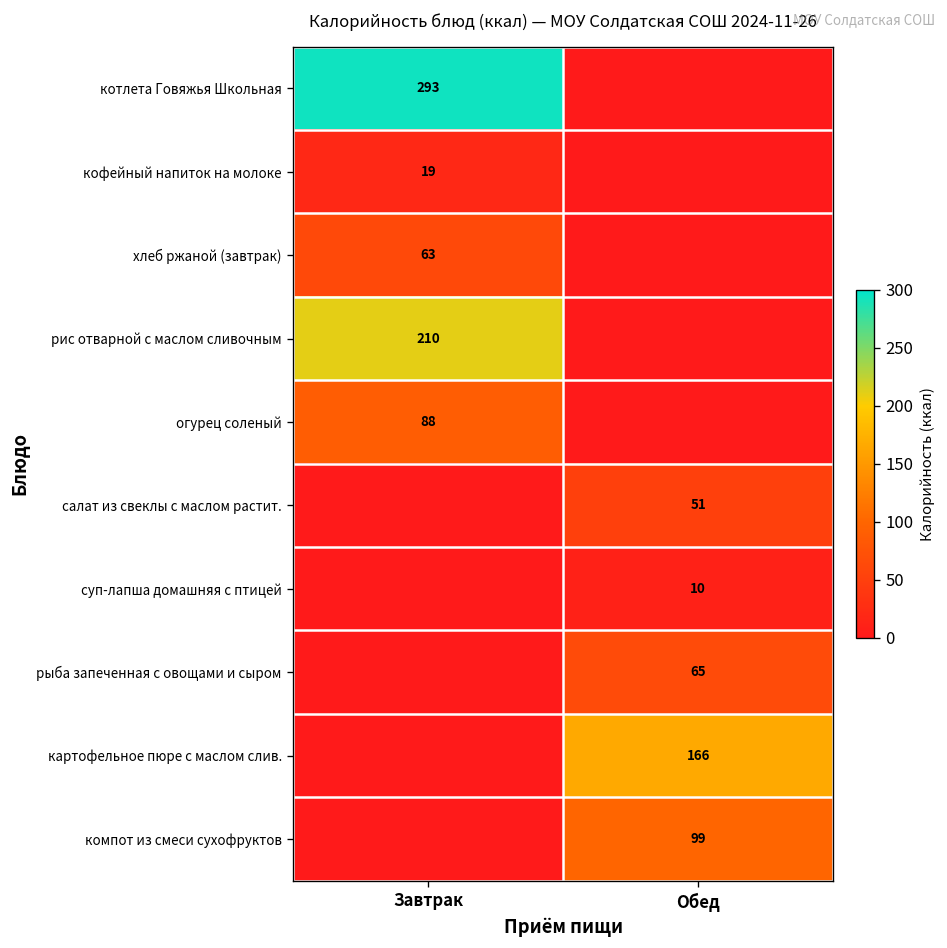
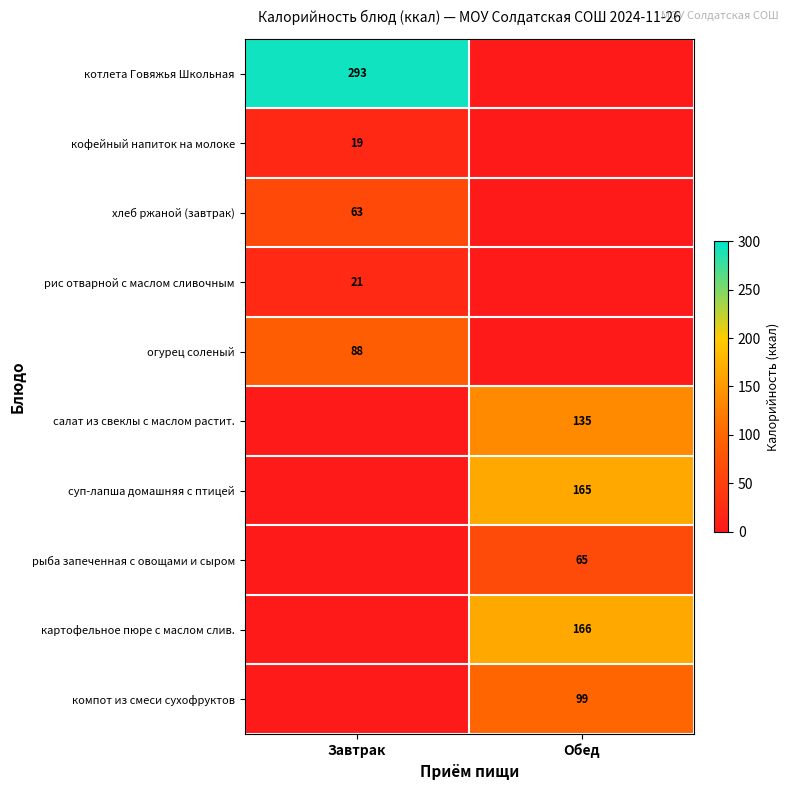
рис отварной с маслом сливочным, Завтрак: 210 -> 21
салат из свеклы с маслом растит., Обед: 51 -> 135
суп-лапша домашняя с птицей, Обед: 10 -> 165
